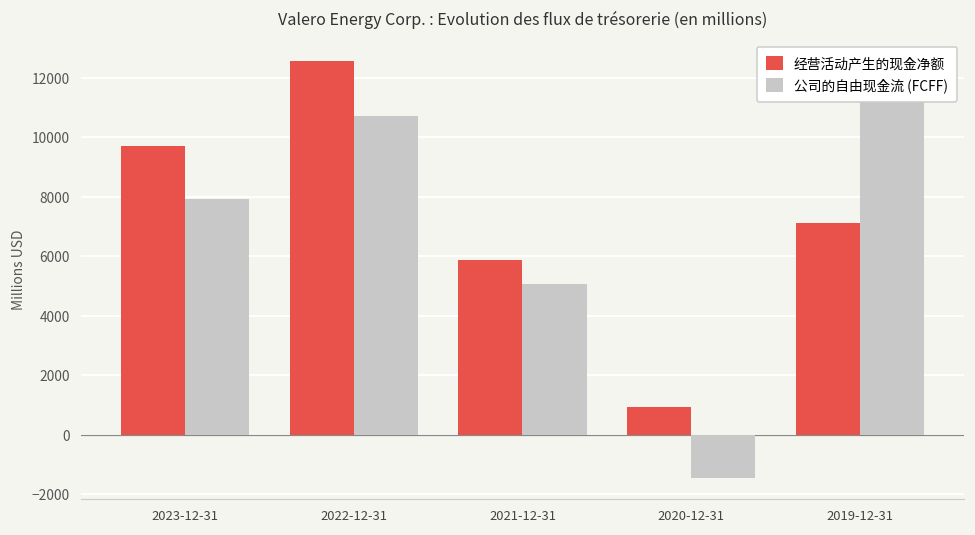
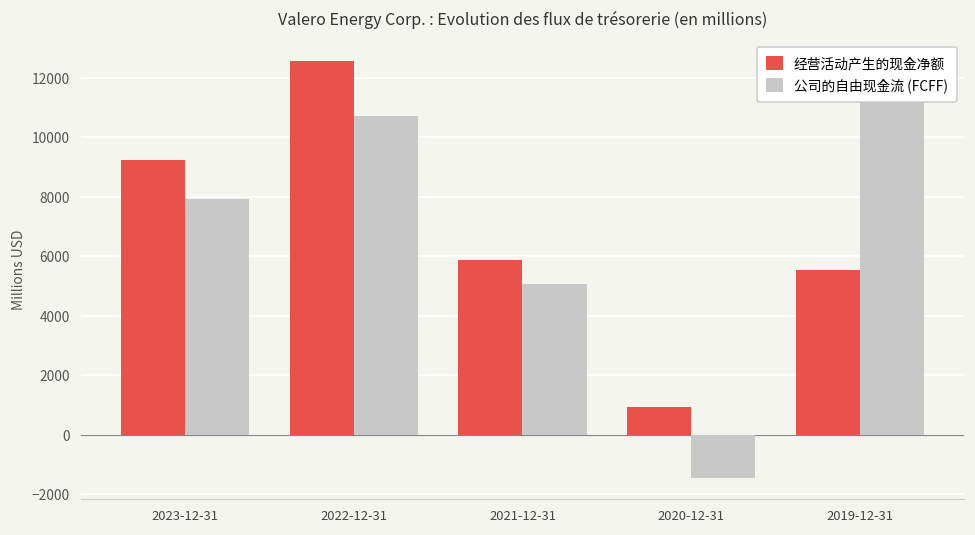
经营活动产生的现金净额, 2023-12-31: 9700 -> 9200
经营活动产生的现金净额, 2019-12-31: 7100 -> 5500
